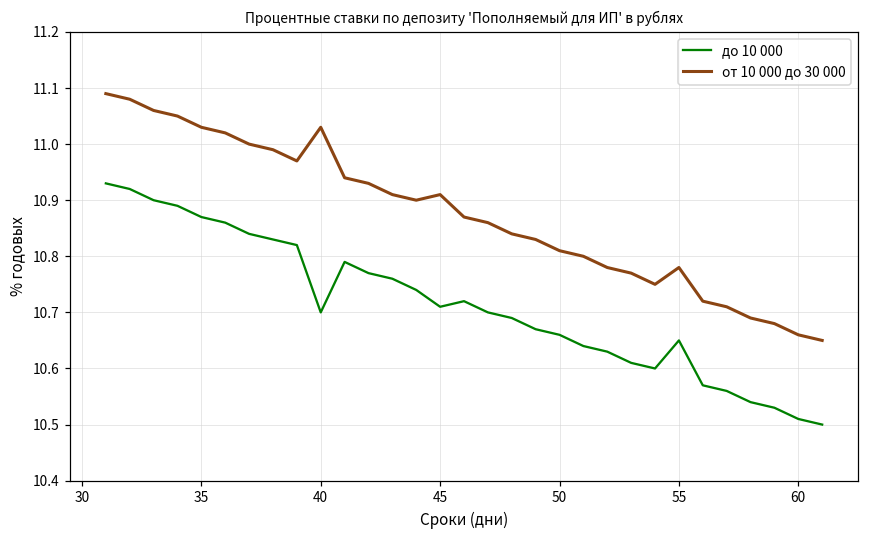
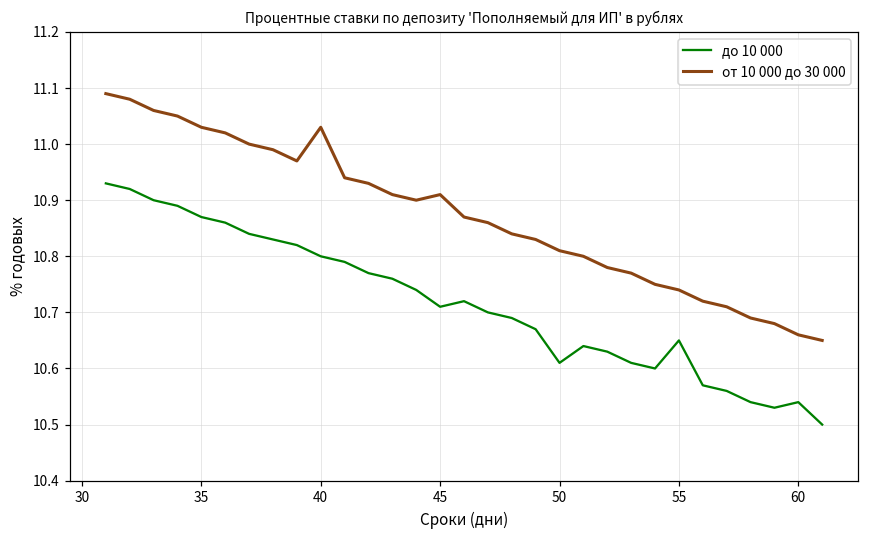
до 10 000, 40: 10.7 -> 10.8
до 10 000, 50: 10.66 -> 10.61
от 10 000 до 30 000, 55: 10.78 -> 10.74
до 10 000, 60: 10.51 -> 10.54
